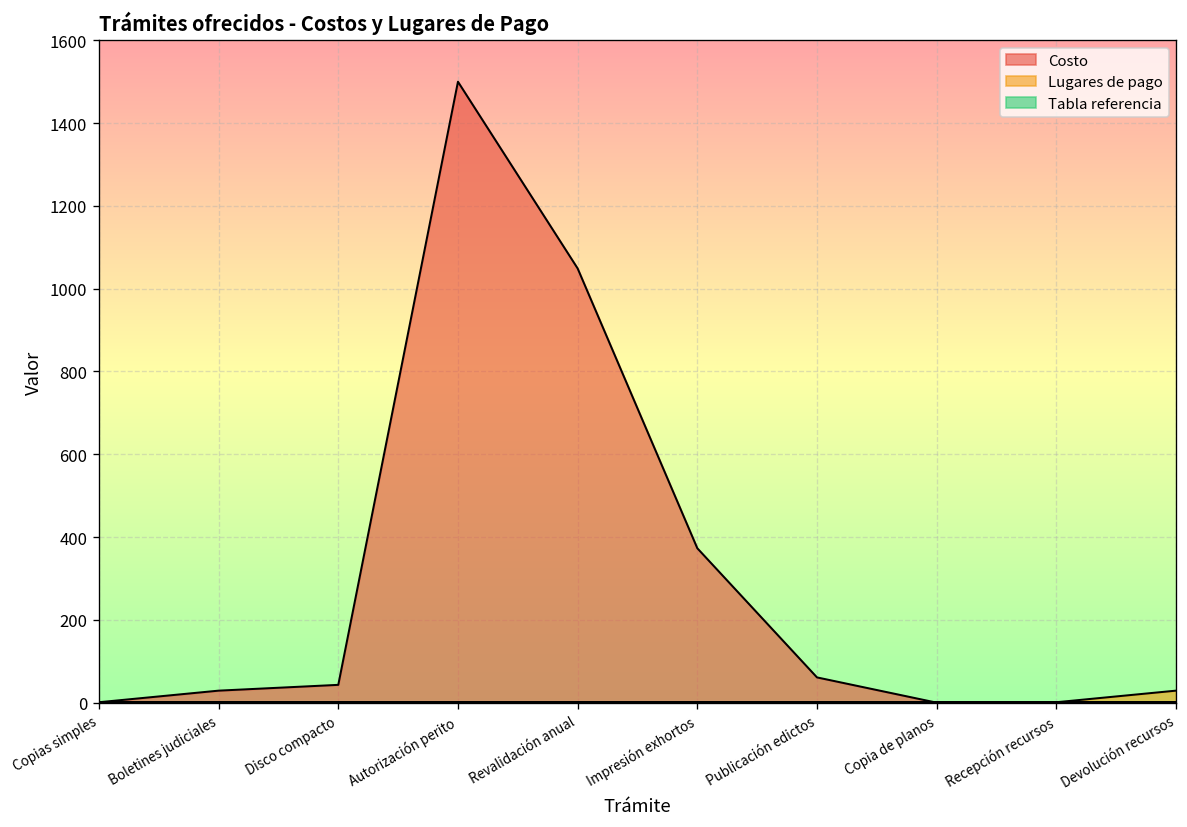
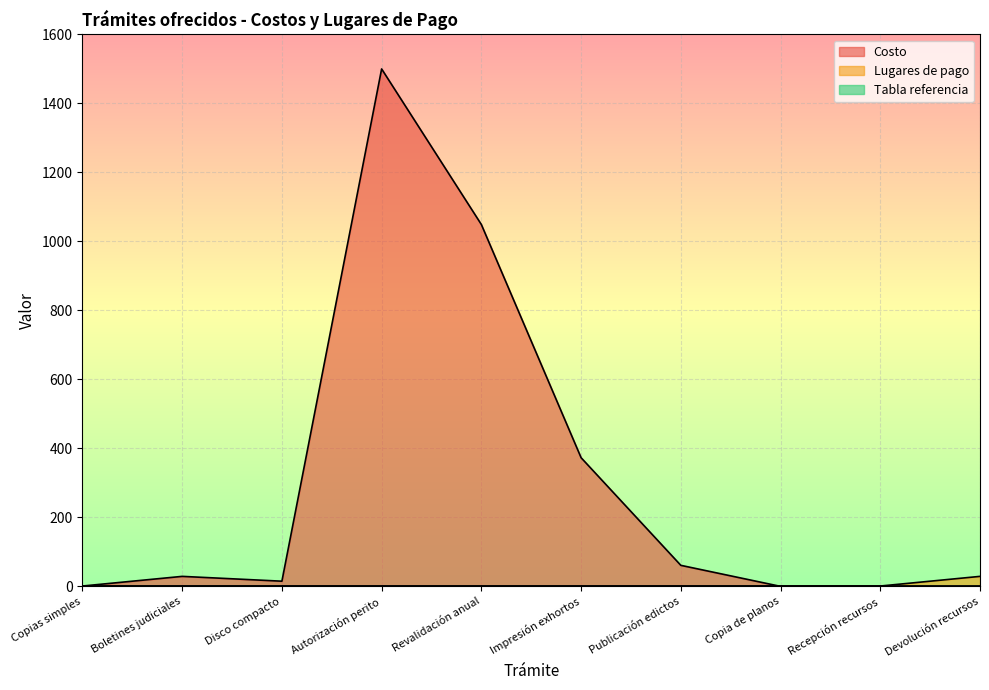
Costo, Disco compacto: 40 -> 20
